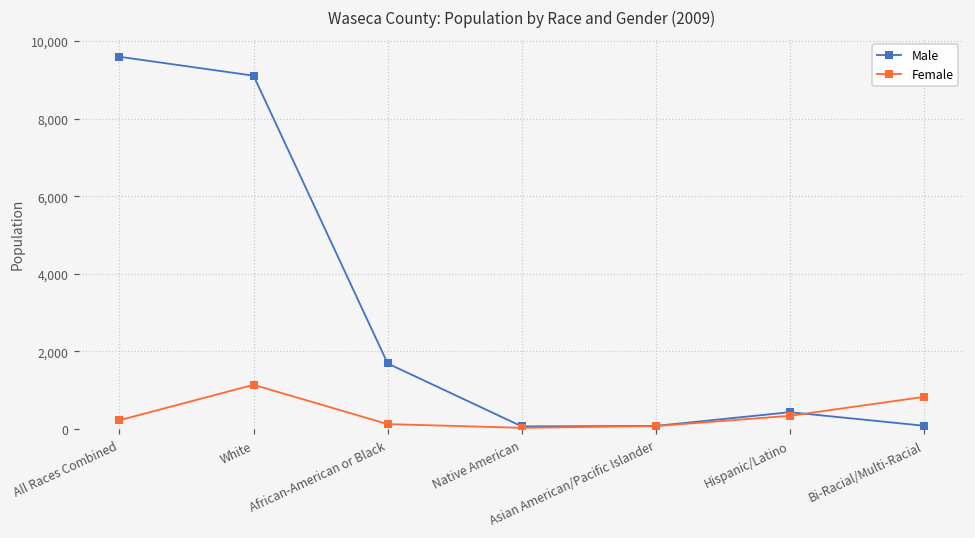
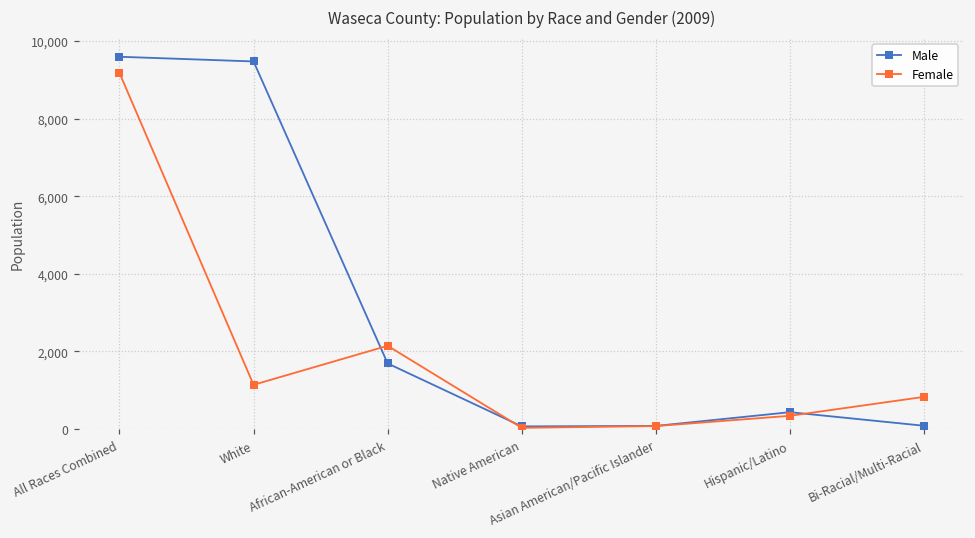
Female, All Races Combined: 200 -> 9,200
Male, White: 9,100 -> 9,500
Female, African-American or Black: 100 -> 2,100
